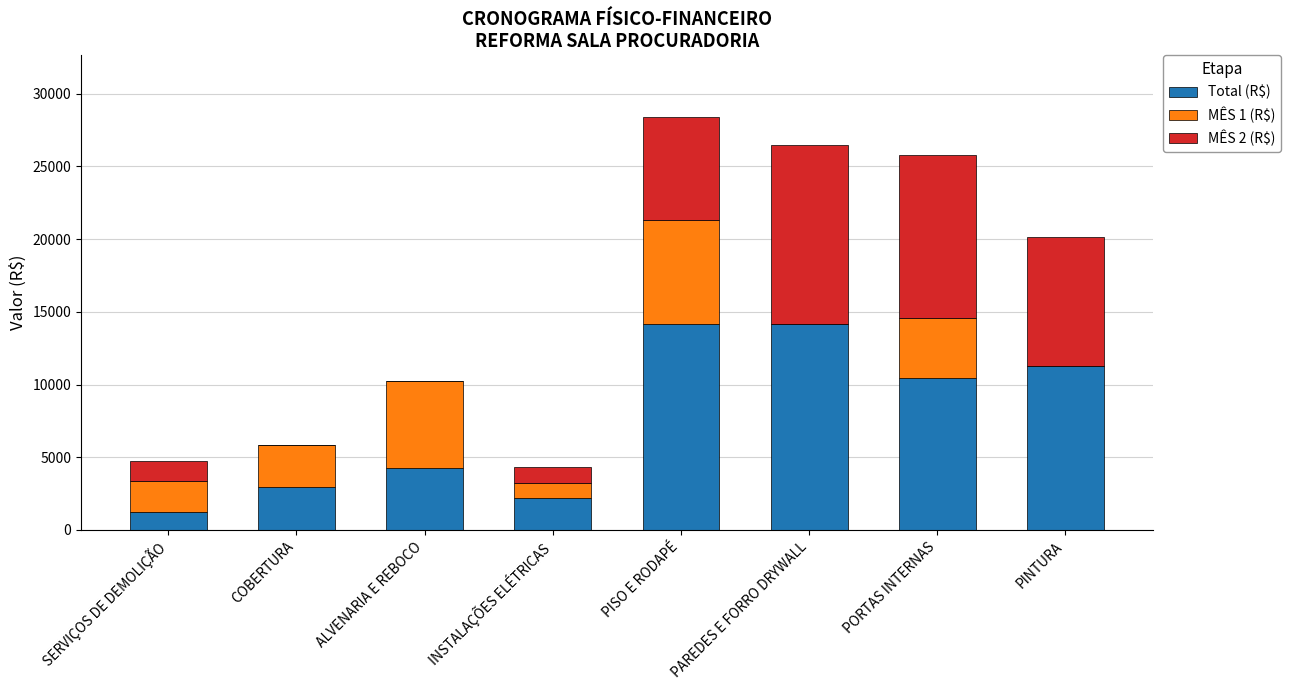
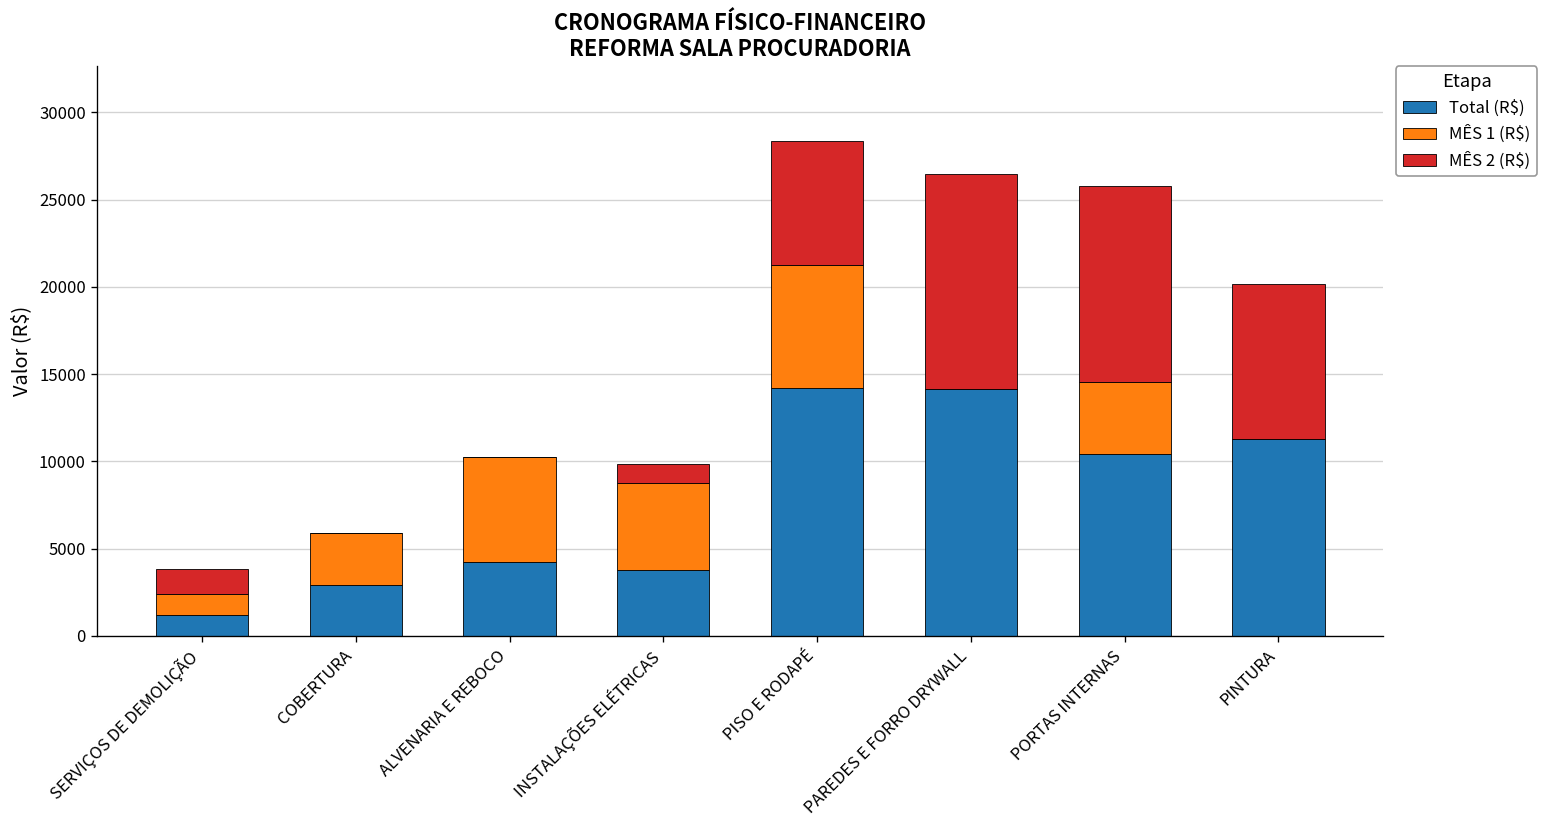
MÊS 1 (R$), SERVIÇOS DE DEMOLIÇÃO: 2200 -> 1200
Total (R$), INSTALAÇÕES ELÉTRICAS: 2200 -> 3800
MÊS 1 (R$), INSTALAÇÕES ELÉTRICAS: 1100 -> 4900
